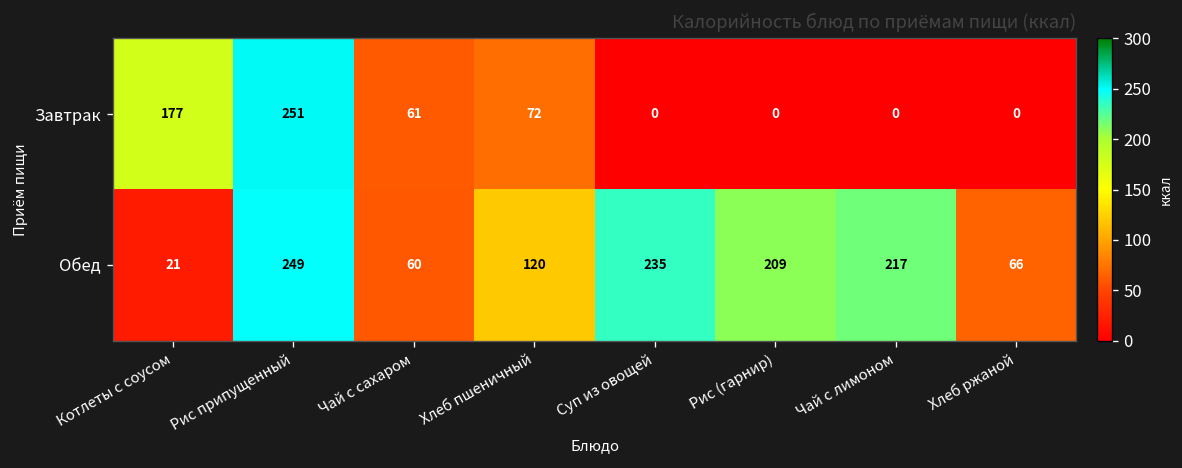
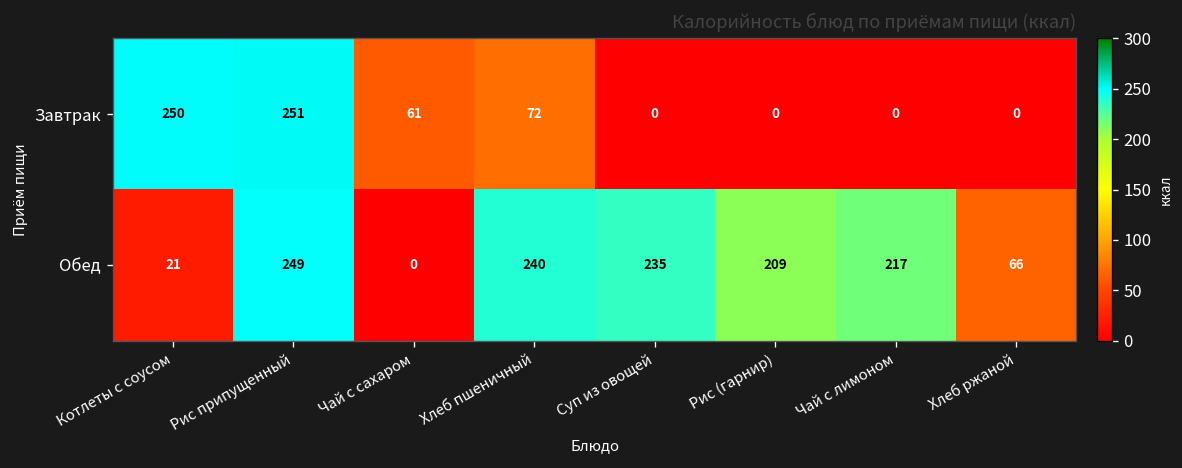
Завтрак, Котлеты с соусом: 177 -> 250
Обед, Чай с сахаром: 60 -> 0
Обед, Хлеб пшеничный: 120 -> 240
